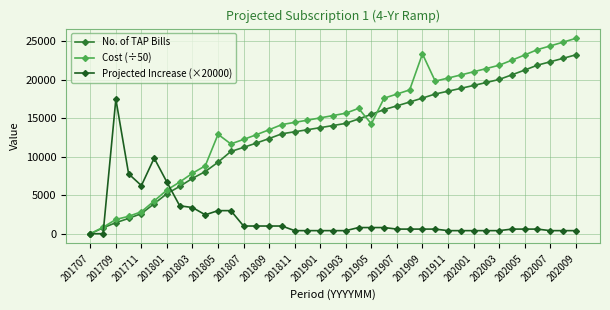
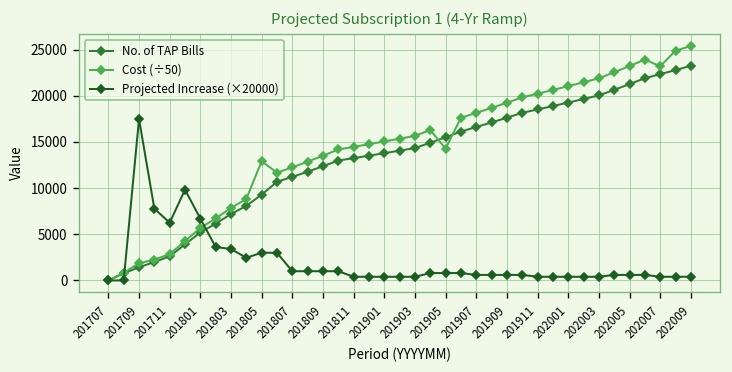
Cost (÷50), 201909: 23000 -> 19000
Cost (÷50), 202007: 24000 -> 23000
